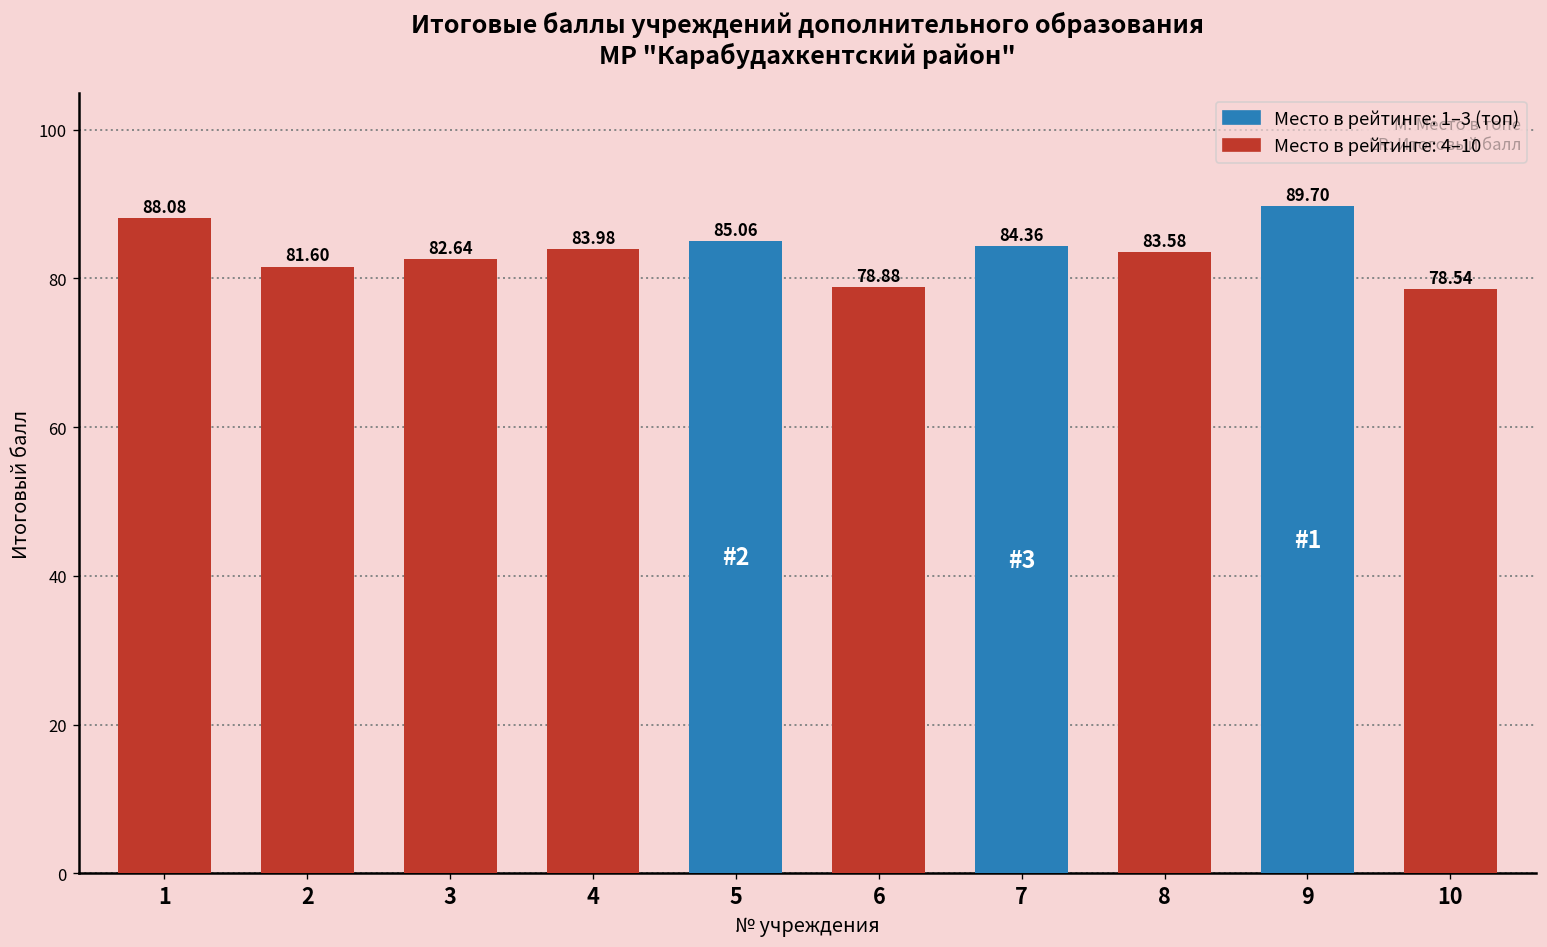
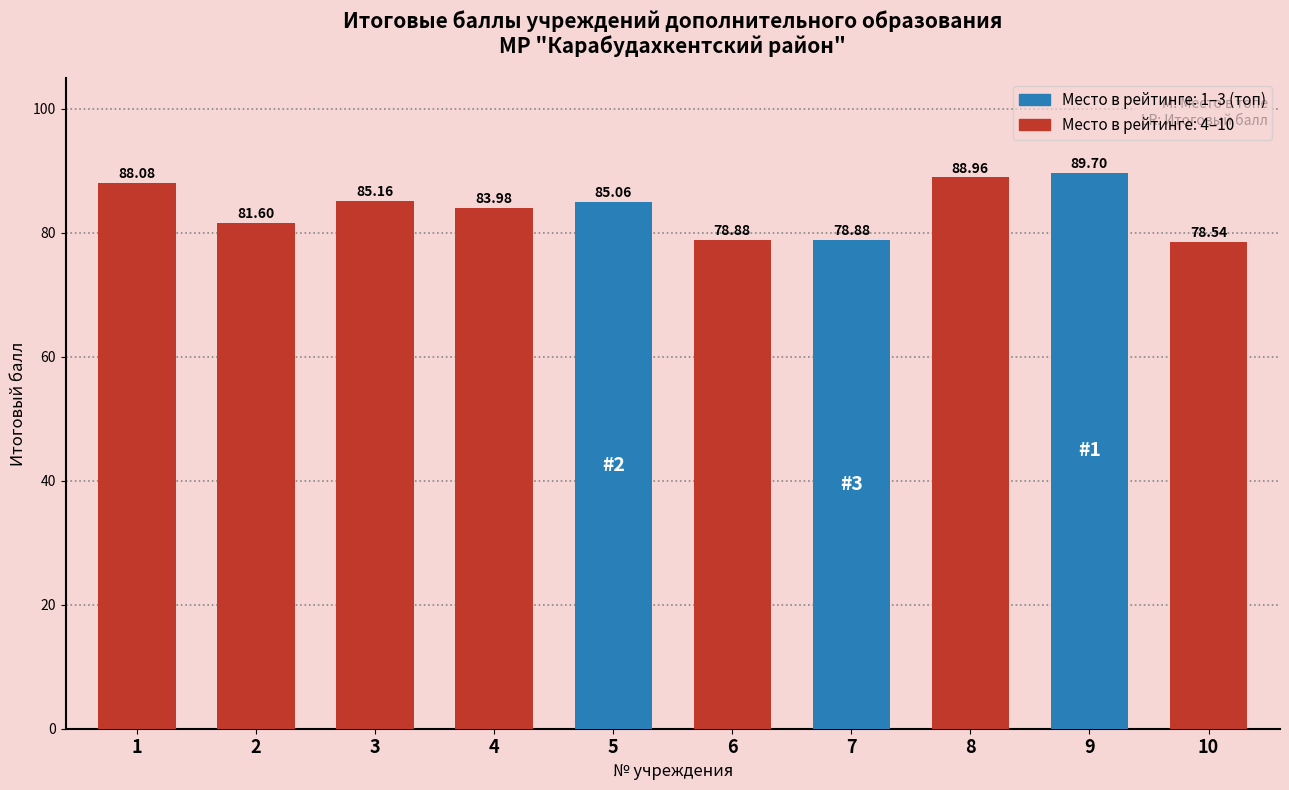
3: 82.64 -> 85.16
7: 84.36 -> 78.88
8: 83.58 -> 88.96
